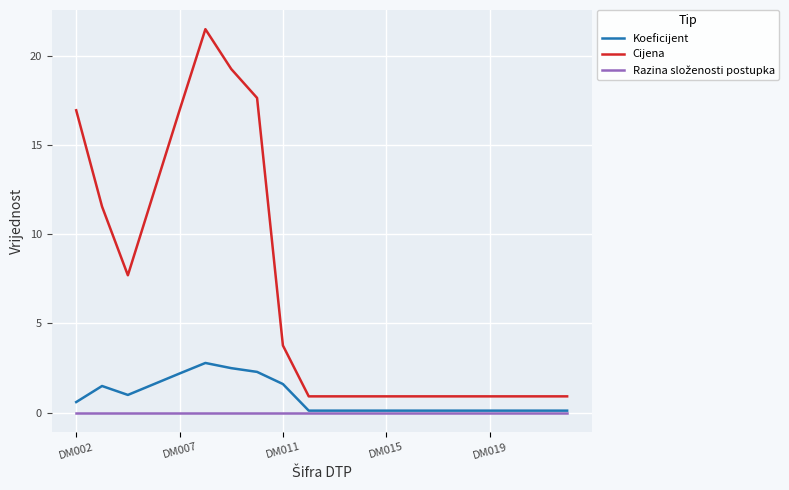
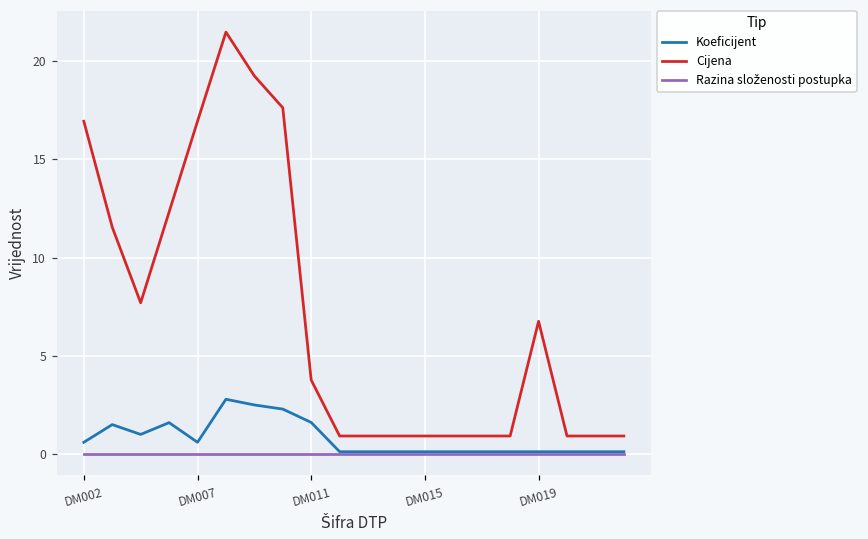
Koeficijent, DM007: 2.2 -> 0.6
Cijena, DM019: 0.9 -> 6.8
